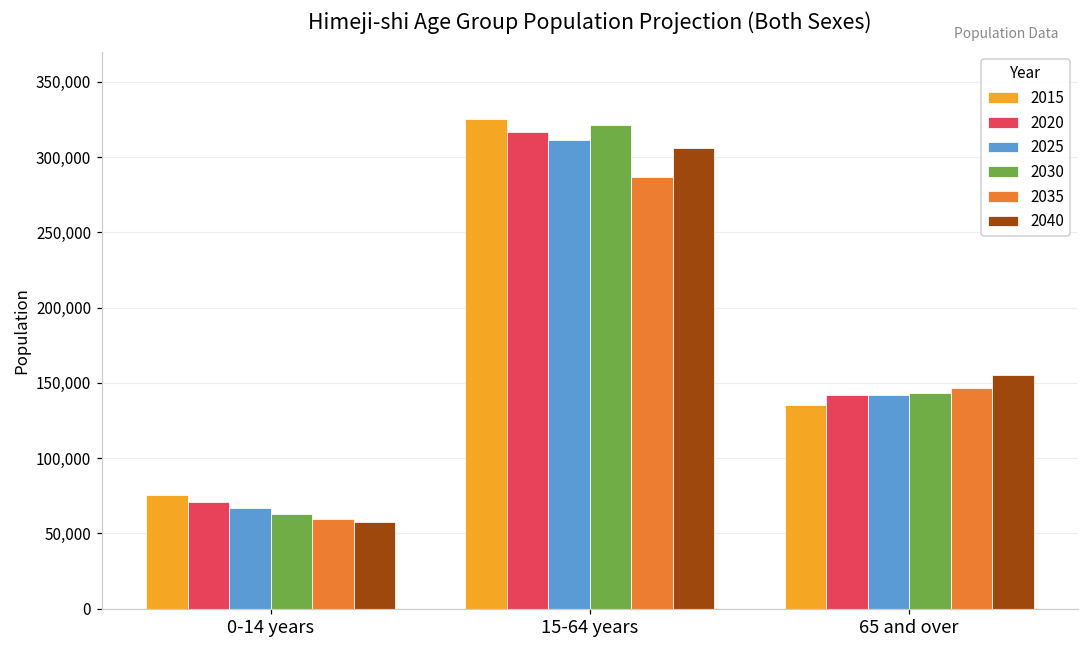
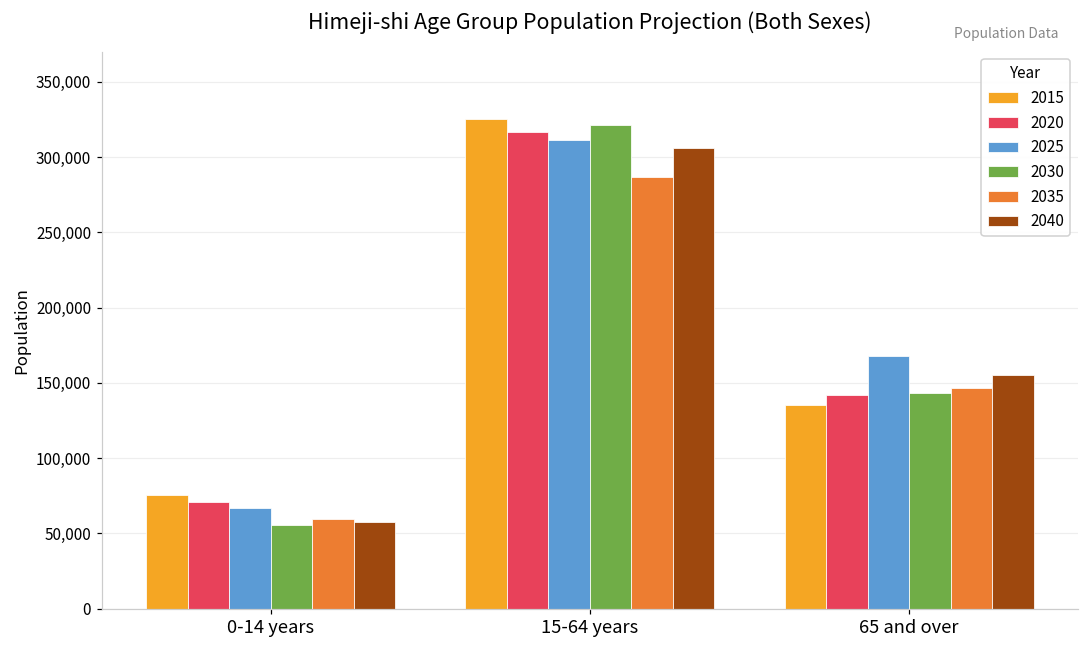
2030, 0-14 years: 63,000 -> 56,000
2025, 65 and over: 142,000 -> 168,000
